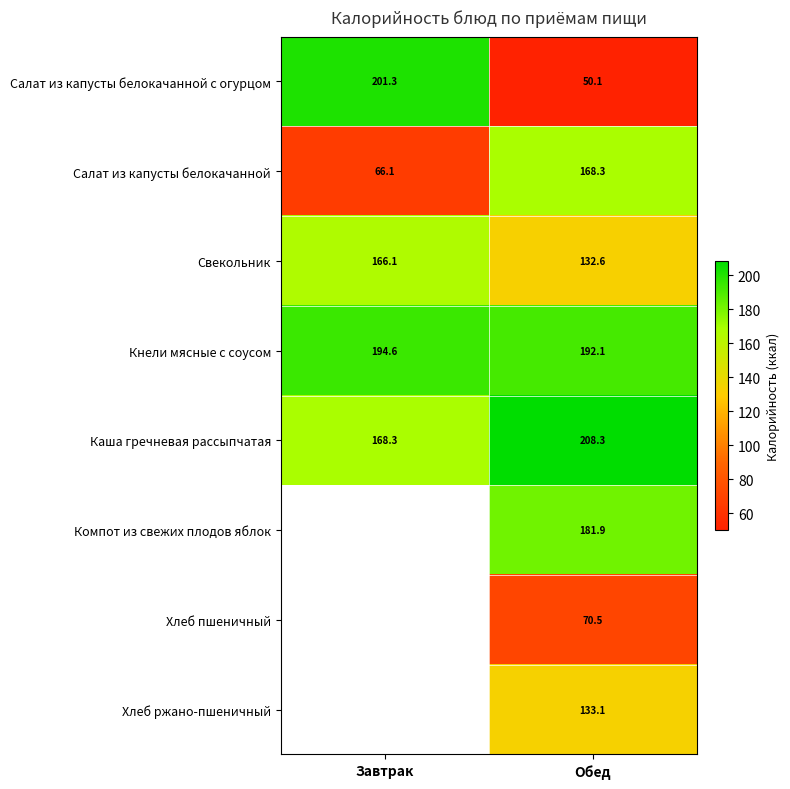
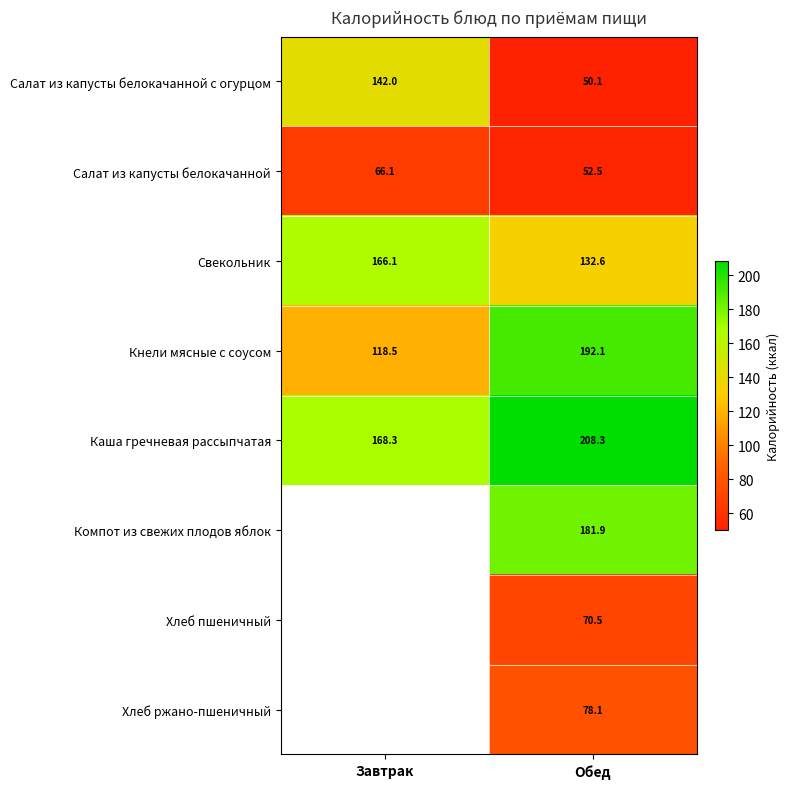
Салат из капусты белокачанной с огурцом, Завтрак: 201.3 -> 142.0
Салат из капусты белокачанной, Обед: 168.3 -> 52.5
Кнели мясные с соусом, Завтрак: 194.6 -> 118.5
Хлеб ржано-пшеничный, Обед: 133.1 -> 78.1
